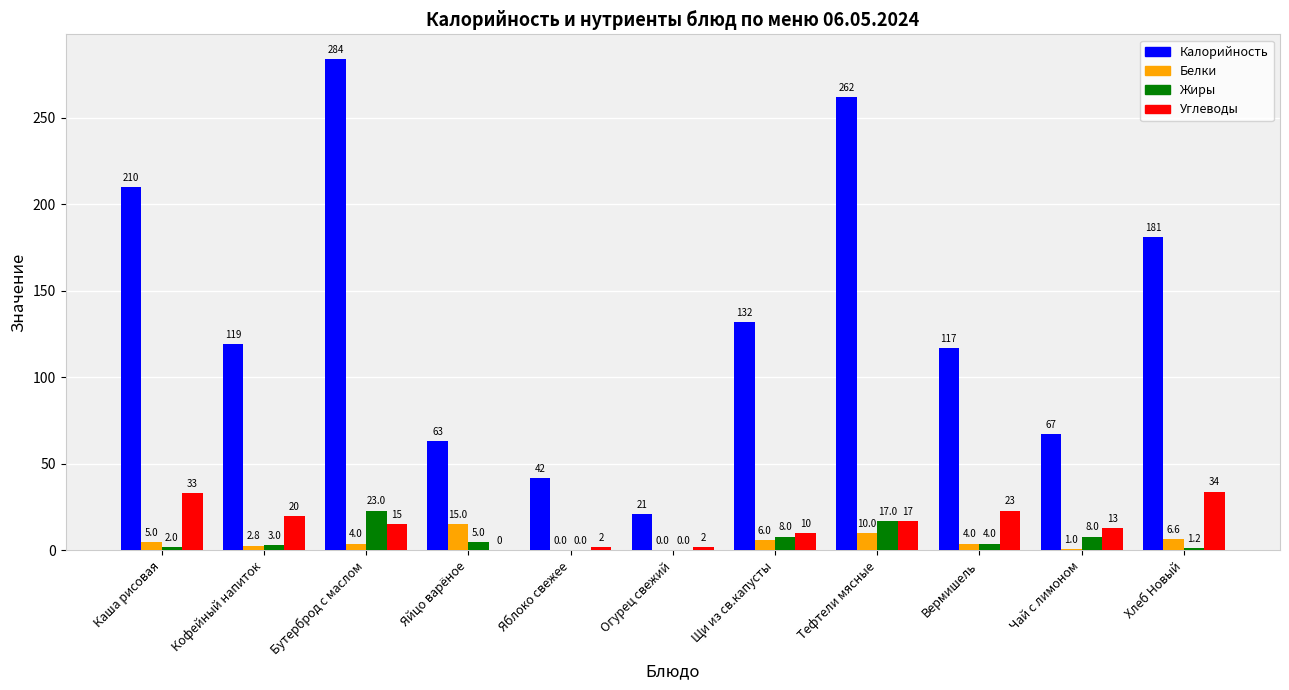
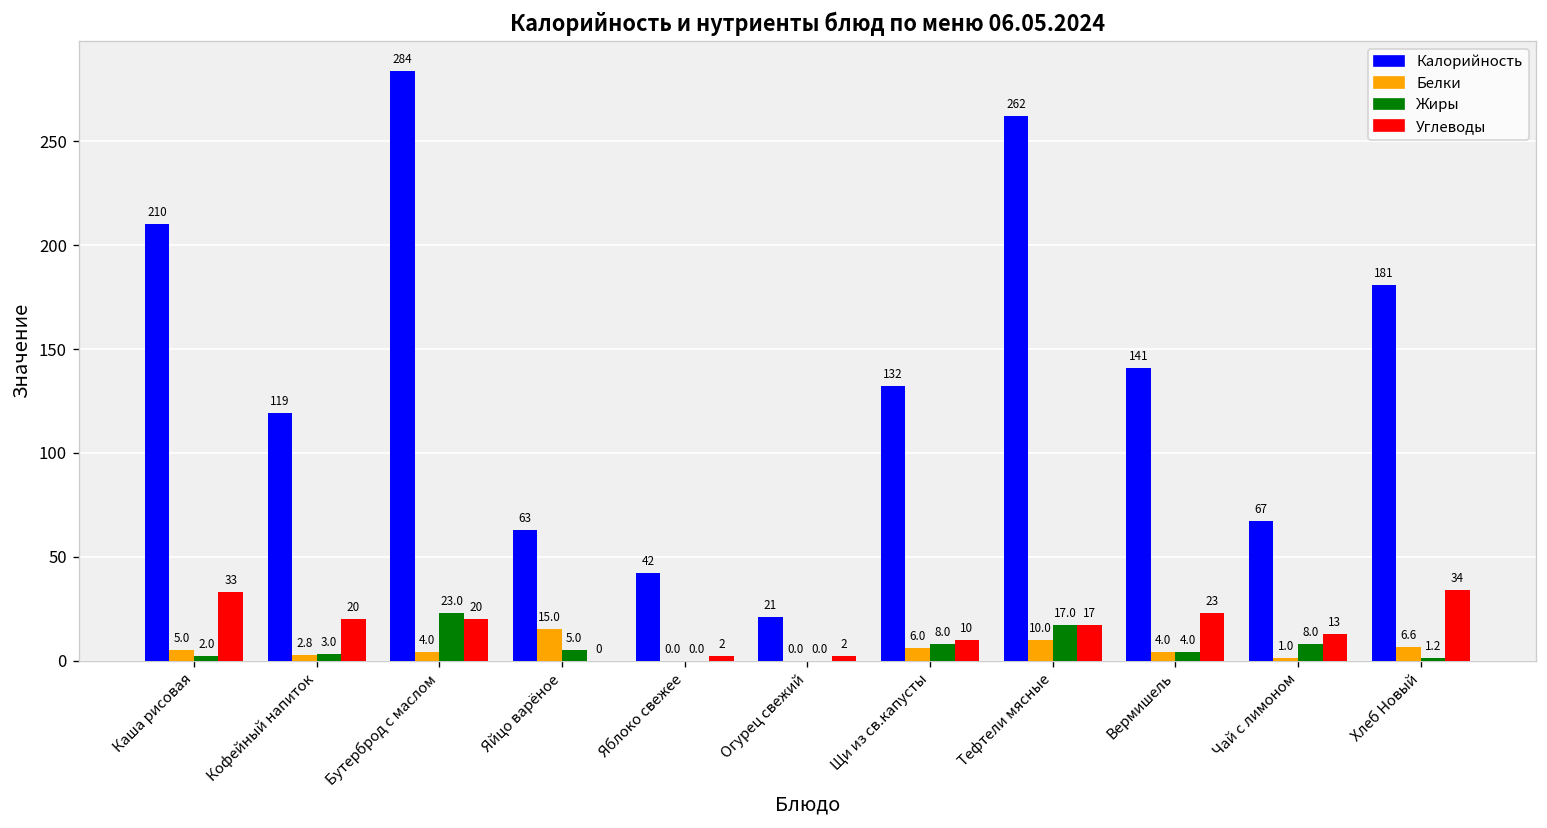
Углеводы, Бутерброд с маслом: 15 -> 20
Калорийность, Вермишель: 117 -> 141
